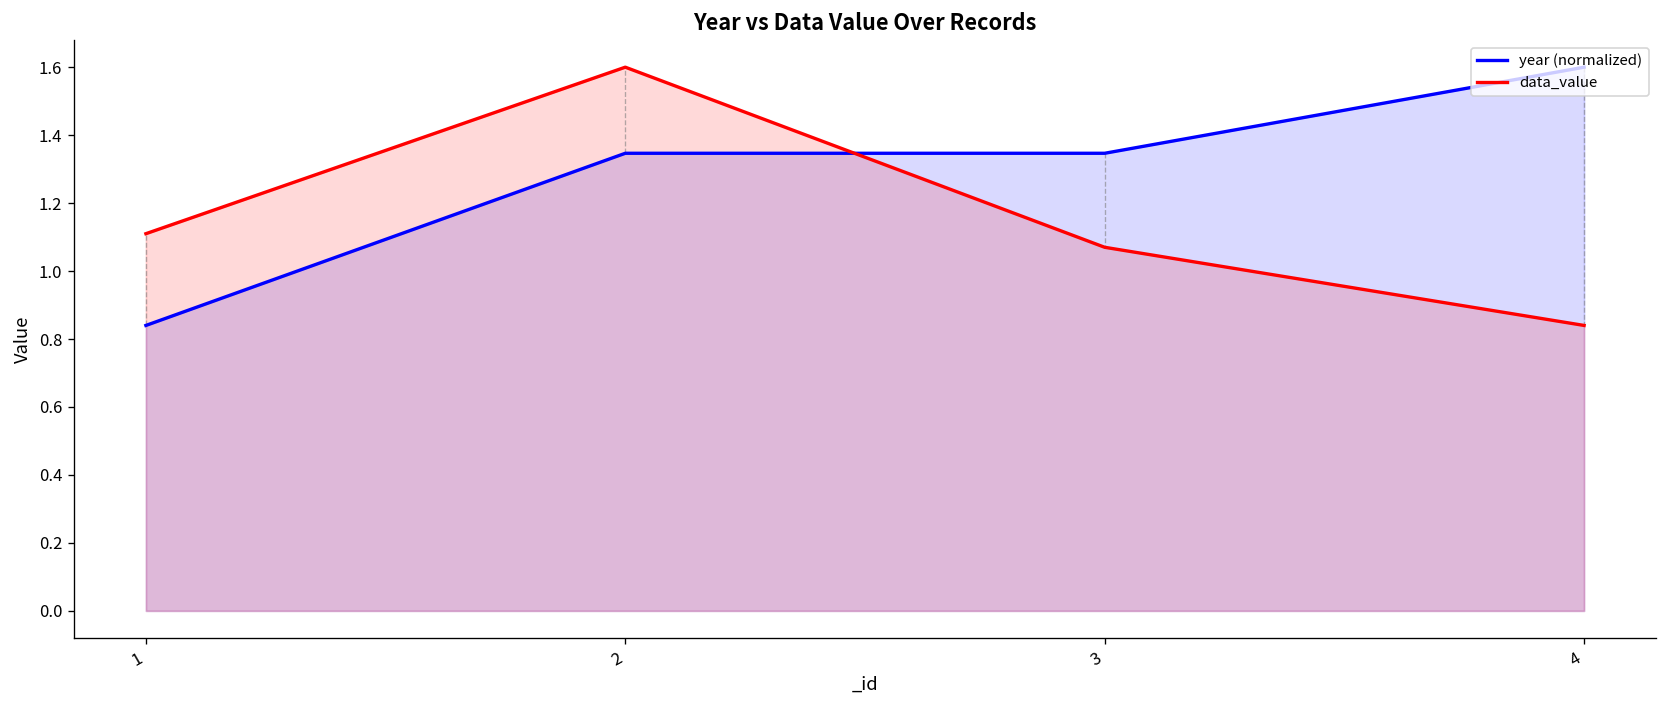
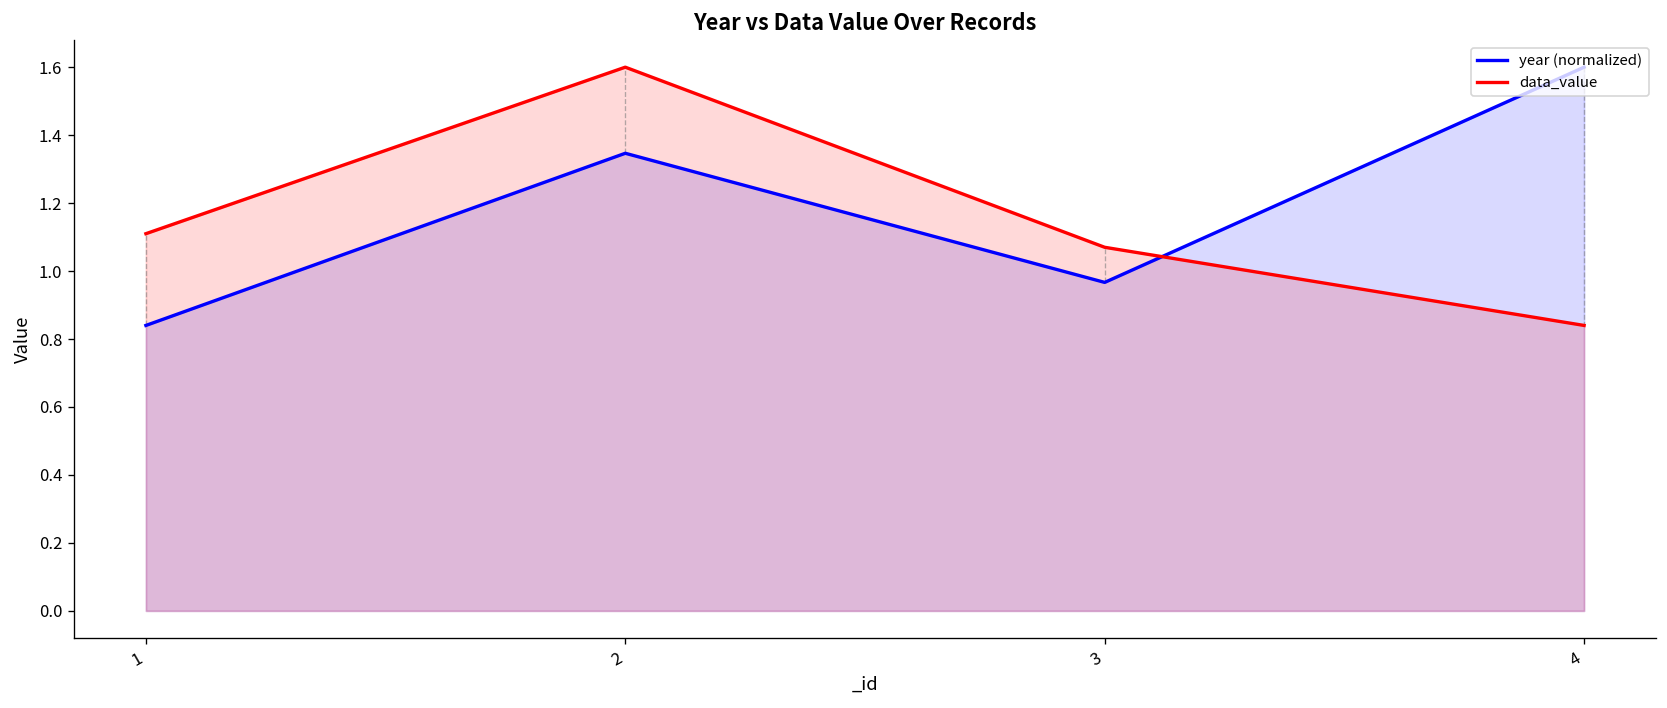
year (normalized), 3: 1.35 -> 0.97
